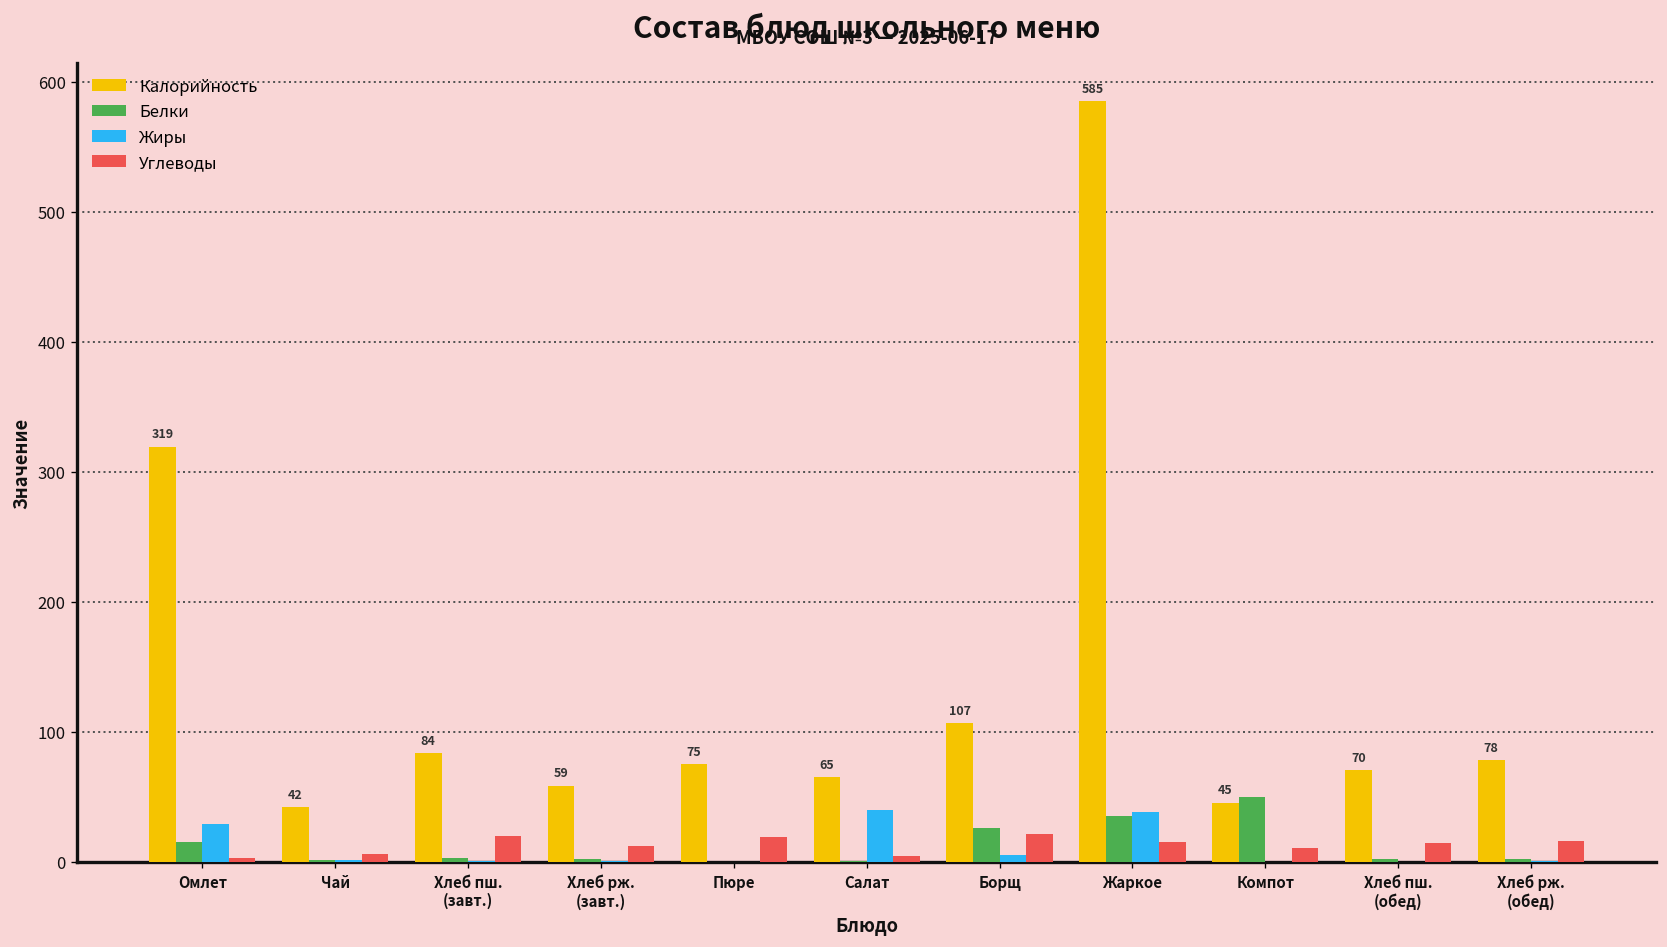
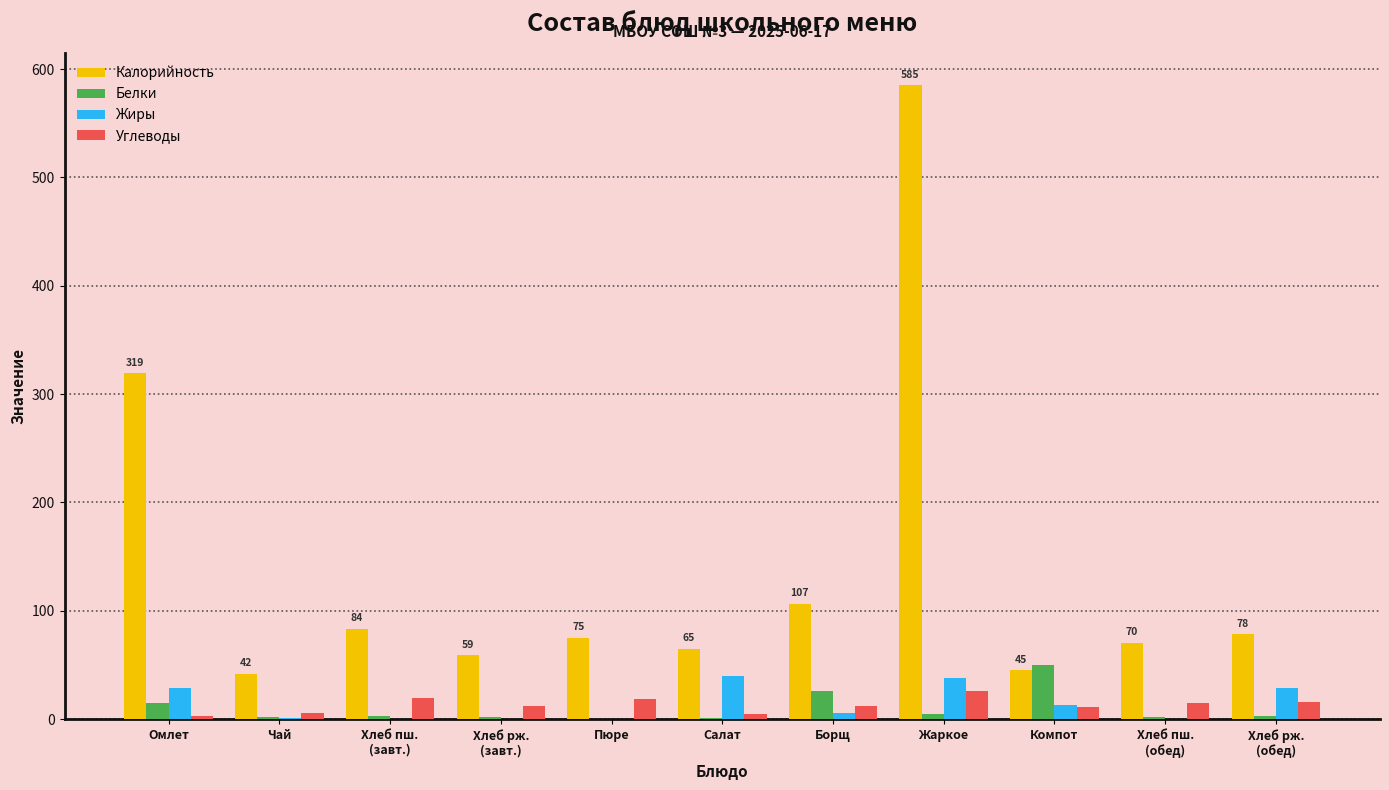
Углеводы, Борщ: 22 -> 12
Белки, Жаркое: 35 -> 5
Углеводы, Жаркое: 16 -> 26
Жиры, Компот: 0 -> 13
Жиры, Хлеб рж. (обед): 1 -> 29
